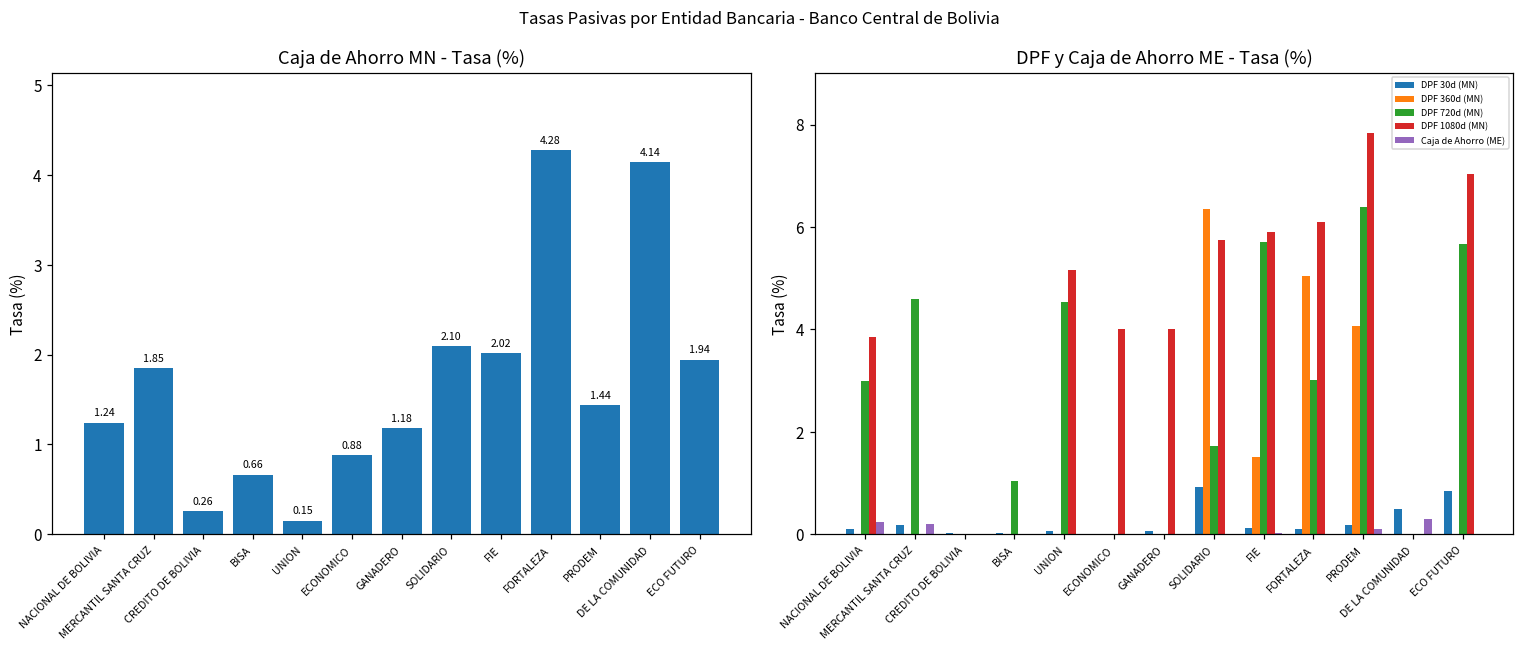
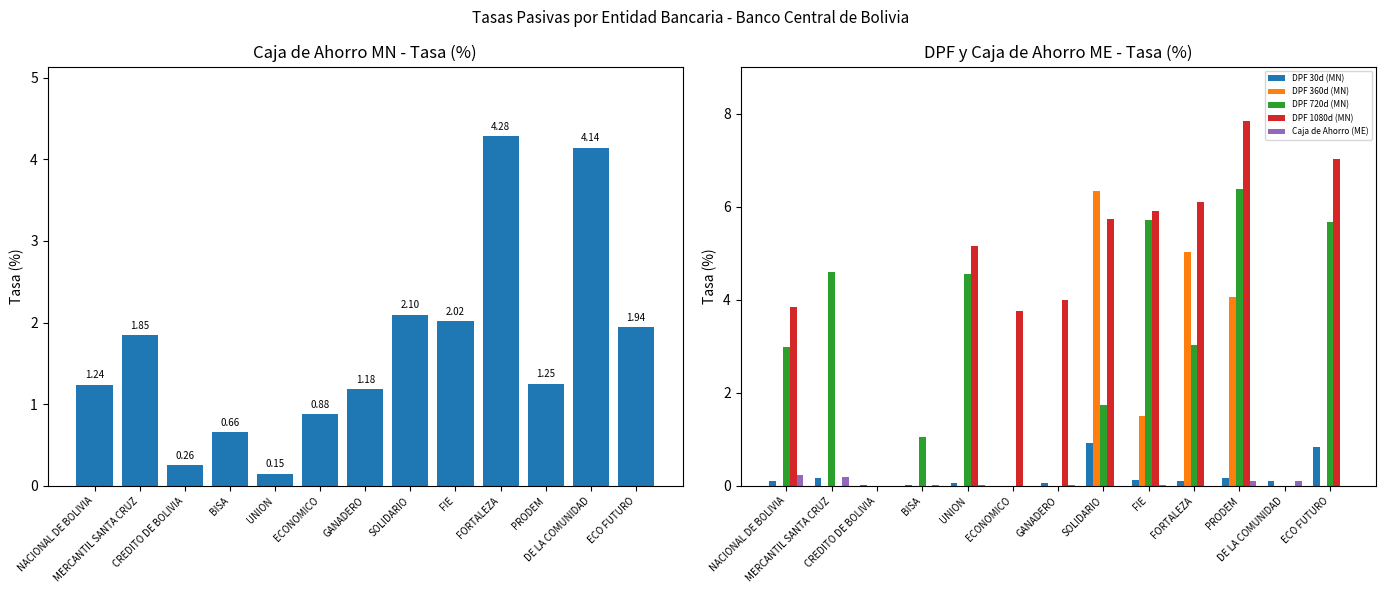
Caja de Ahorro MN - Tasa (%), PRODEM: 1.44 -> 1.25
DPF y Caja de Ahorro ME - Tasa (%), DPF 1080d (MN), ECONOMICO: 4.0 -> 3.8
DPF y Caja de Ahorro ME - Tasa (%), DPF 30d (MN), DE LA COMUNIDAD: 0.5 -> 0.1
DPF y Caja de Ahorro ME - Tasa (%), Caja de Ahorro (ME), DE LA COMUNIDAD: 0.3 -> 0.1
